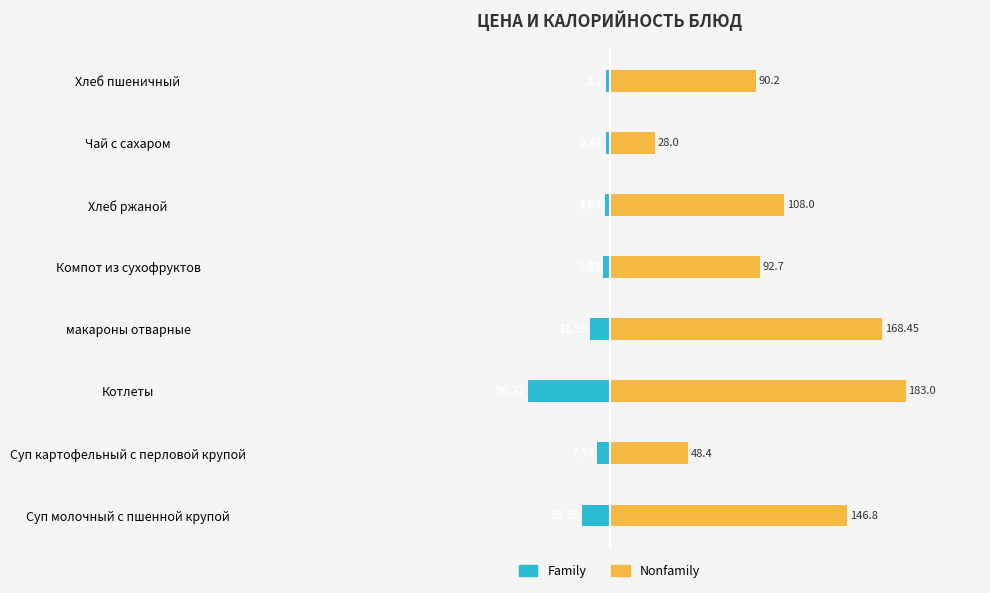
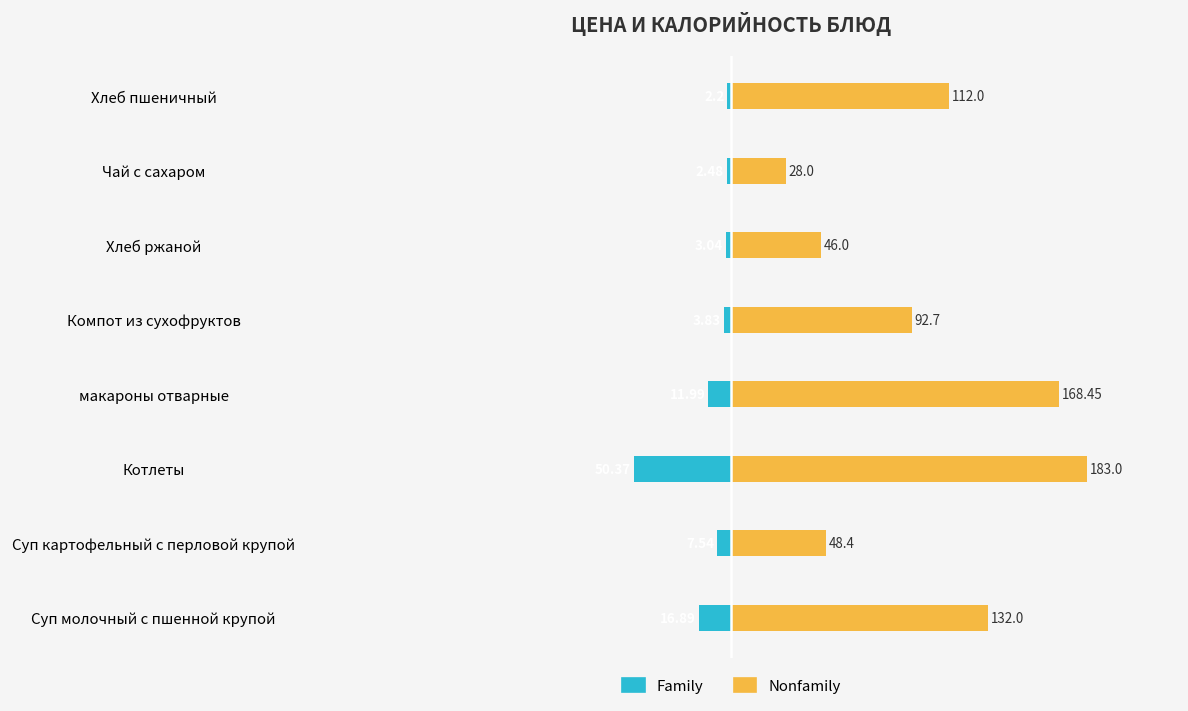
Nonfamily, Хлеб пшеничный: 90.2 -> 112.0
Nonfamily, Хлеб ржаной: 108.0 -> 46.0
Nonfamily, Суп молочный с пшенной крупой: 146.8 -> 132.0
